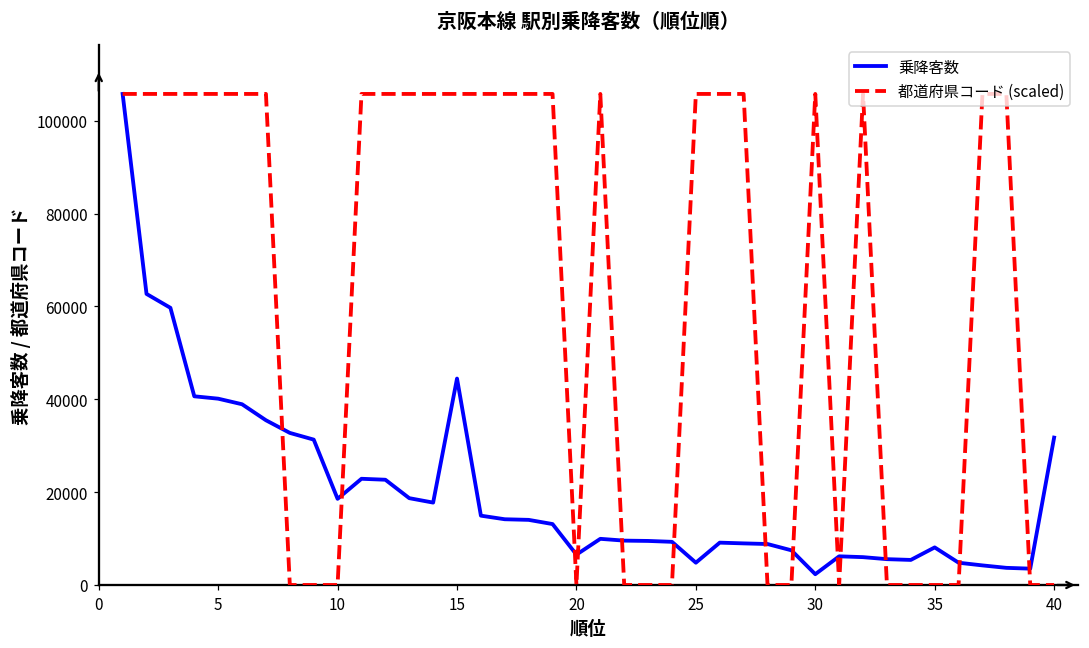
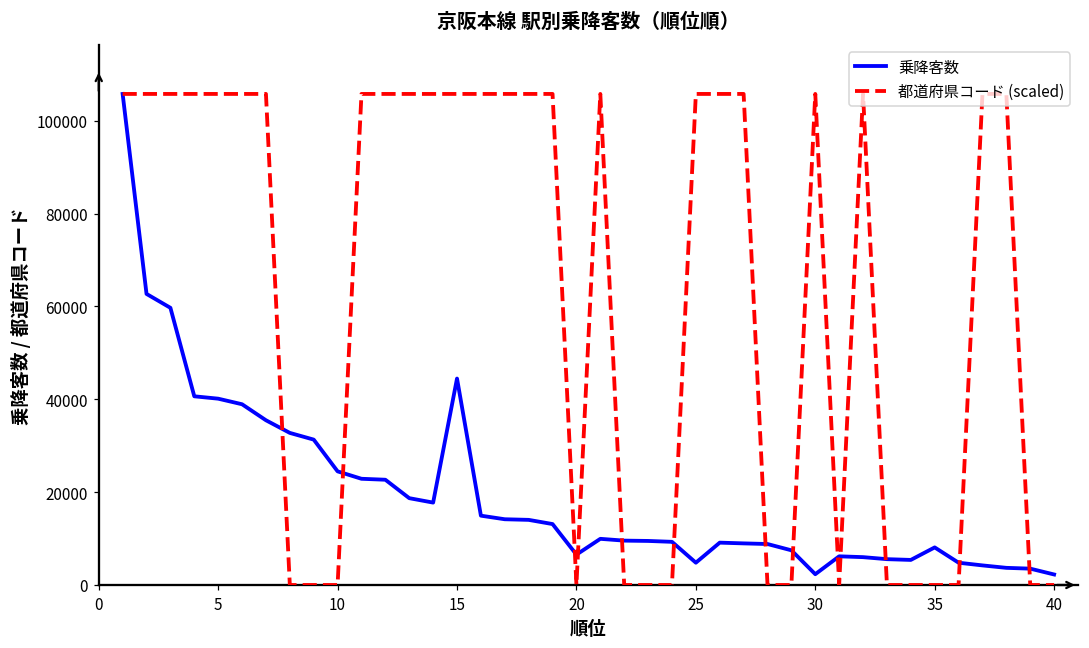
乗降客数, 10: 19000 -> 24000
乗降客数, 40: 32000 -> 2000
